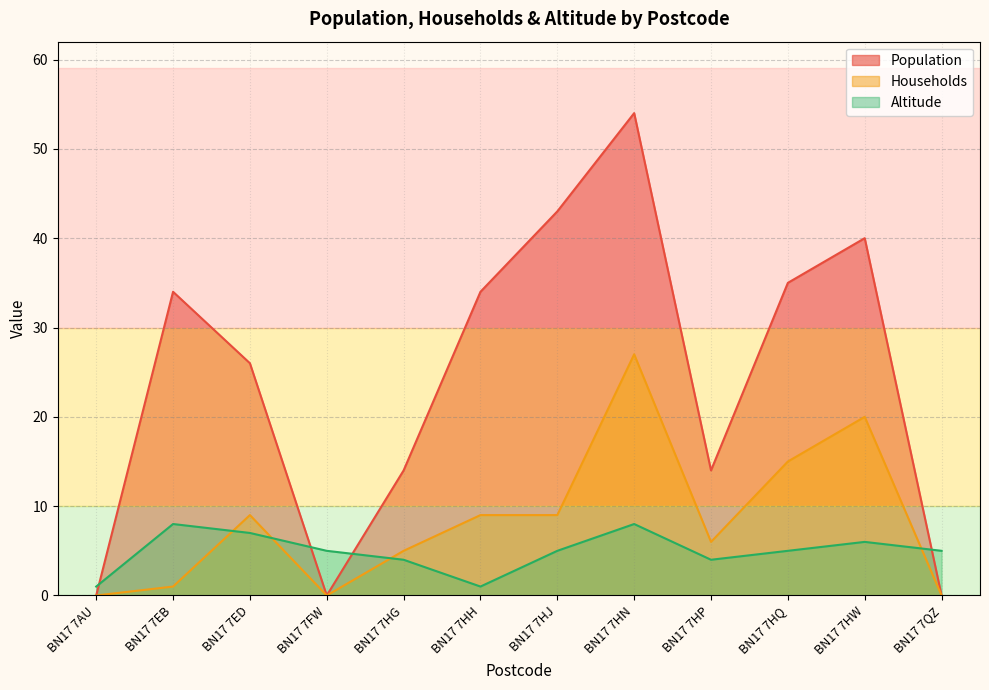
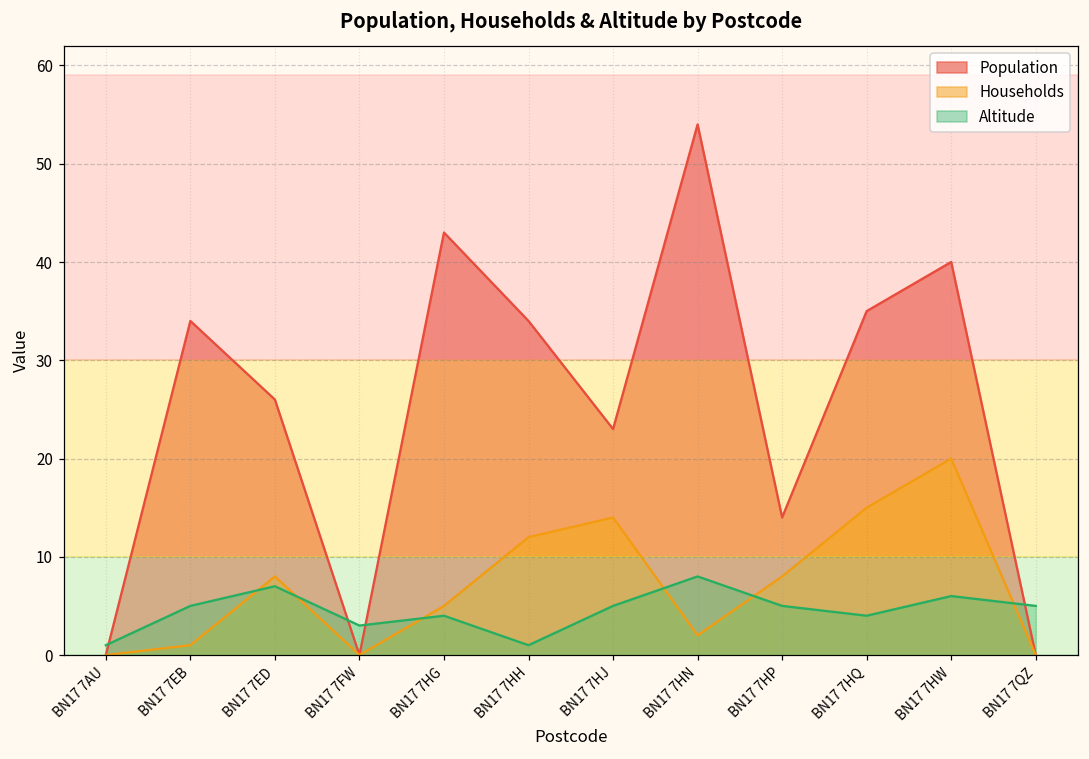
Altitude, BN17 7EB: 8 -> 5
Households, BN17 7ED: 9 -> 8
Altitude, BN17 7FW: 5 -> 3
Population, BN17 7HG: 14 -> 43
Households, BN17 7HH: 9 -> 12
Population, BN17 7HJ: 43 -> 23
Households, BN17 7HJ: 9 -> 14
Households, BN17 7HN: 27 -> 2
Households, BN17 7HP: 6 -> 8
Altitude, BN17 7HP: 4 -> 5
Altitude, BN17 7HQ: 5 -> 4
